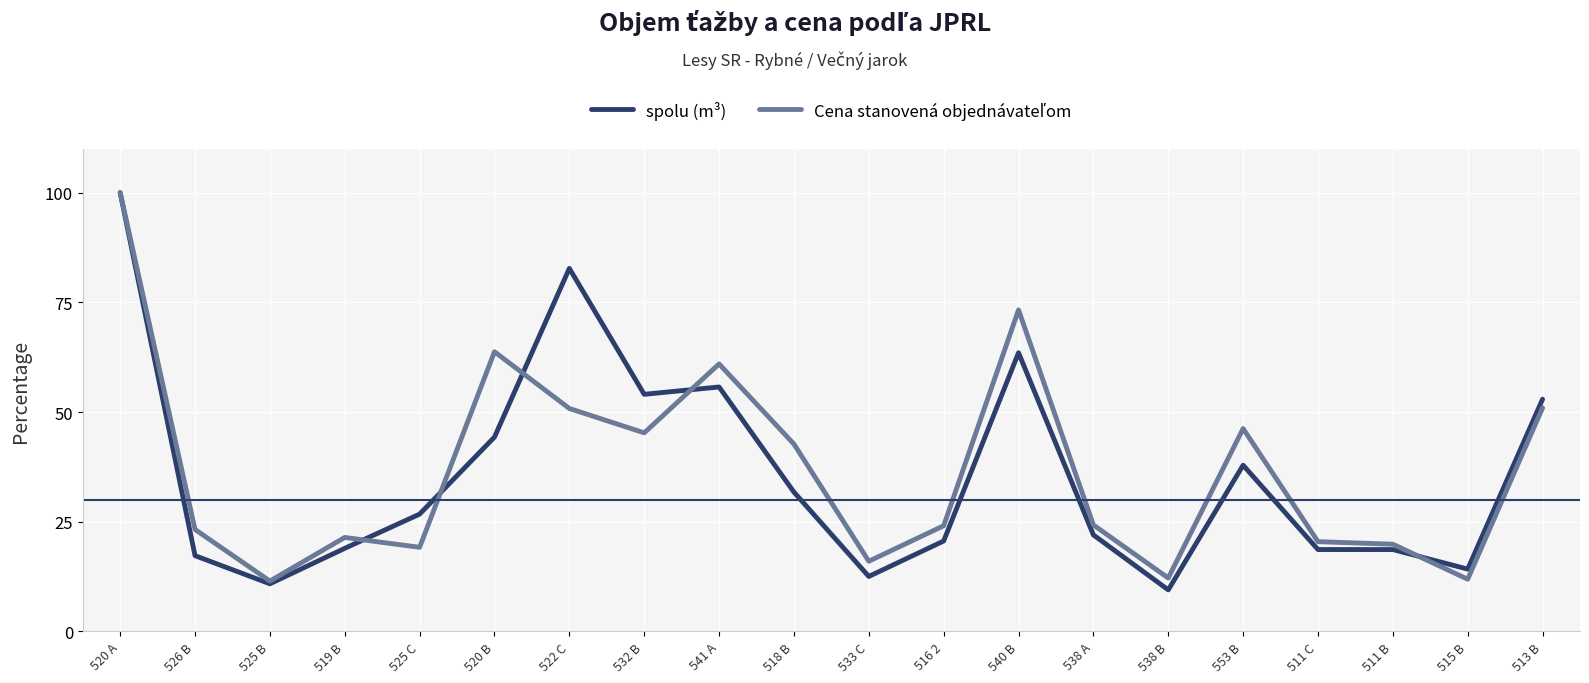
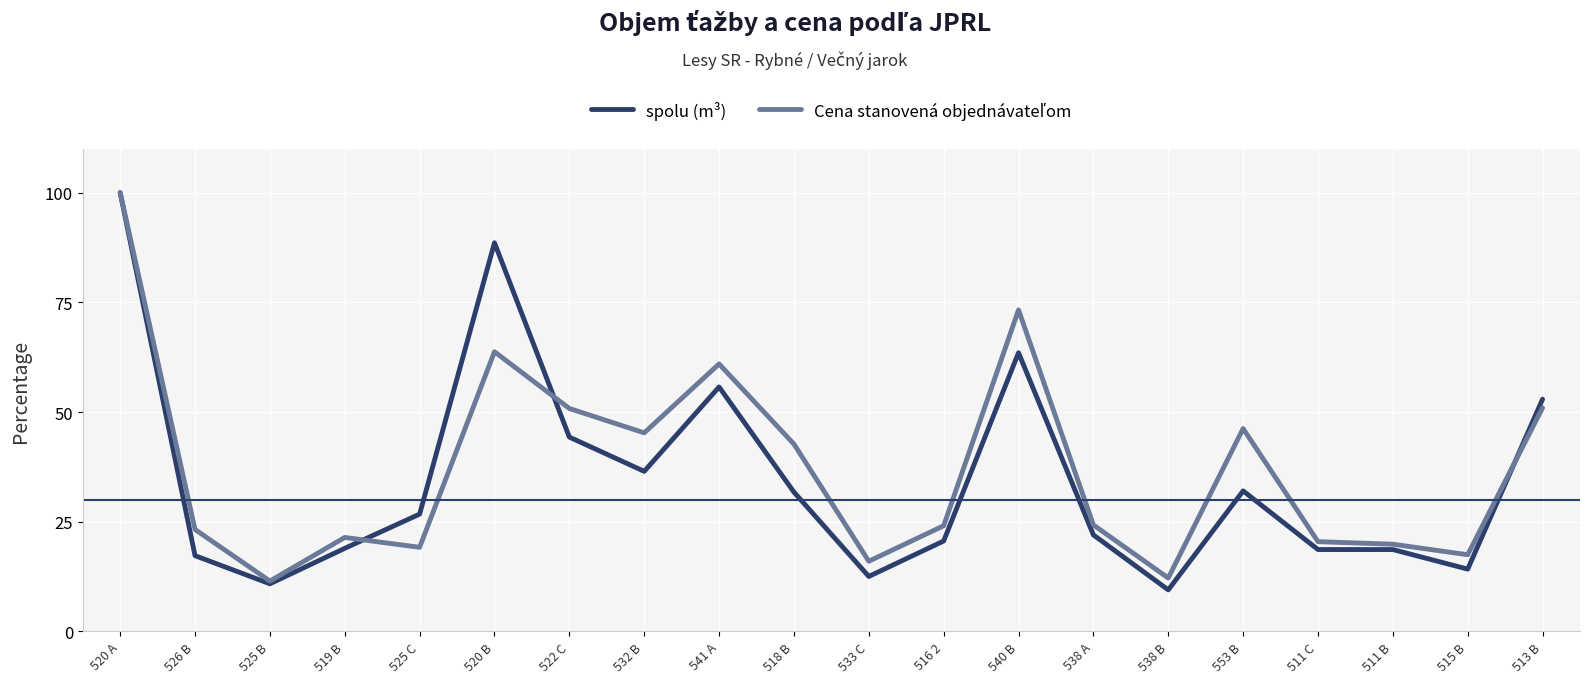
spolu (m³), 520 B: 44 -> 89
spolu (m³), 522 C: 83 -> 44
spolu (m³), 532 B: 54 -> 36
spolu (m³), 553 B: 38 -> 32
Cena stanovená objednávateľom, 515 B: 12 -> 17
